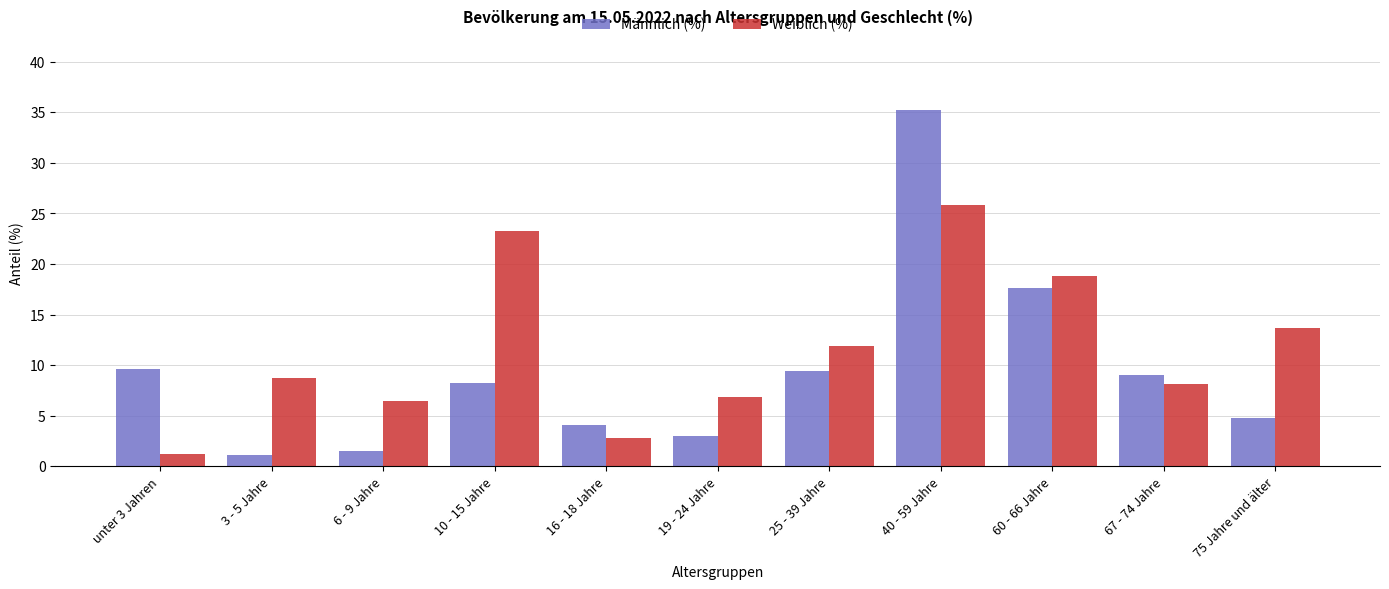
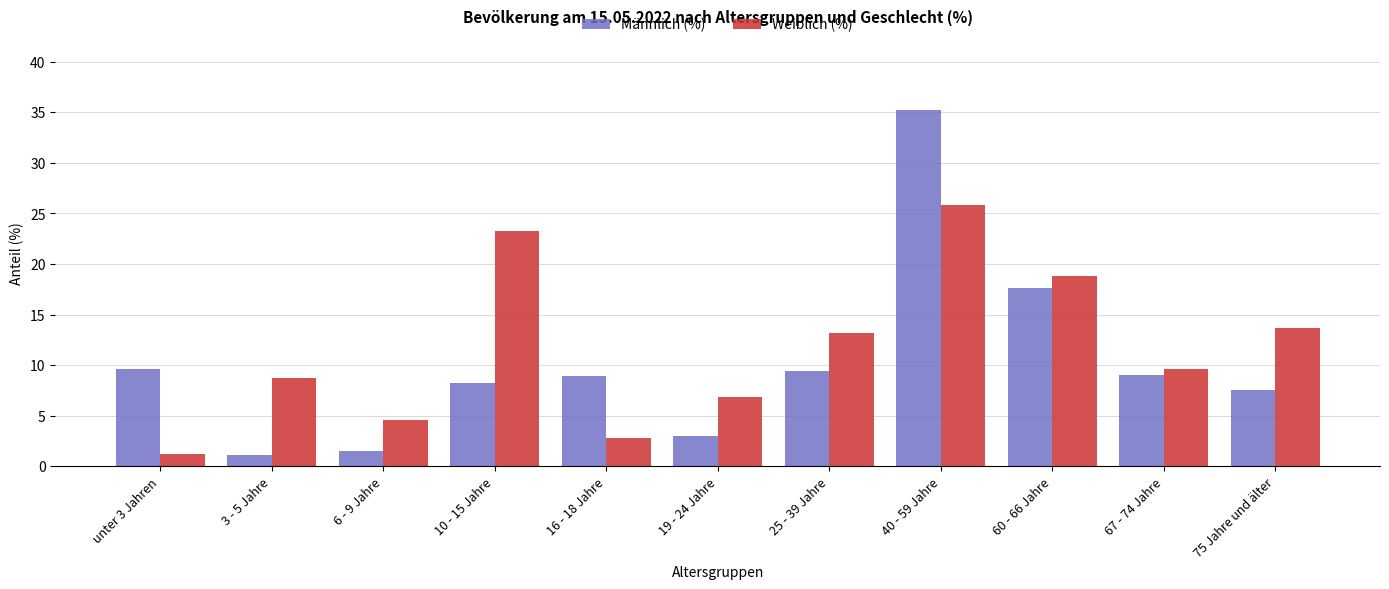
Weiblich (%), 6 - 9 Jahre: 6.5 -> 4.6
Männlich (%), 16 - 18 Jahre: 4.1 -> 8.9
Weiblich (%), 25 - 39 Jahre: 11.9 -> 13.2
Weiblich (%), 67 - 74 Jahre: 8.1 -> 9.6
Männlich (%), 75 Jahre und älter: 4.8 -> 7.5
